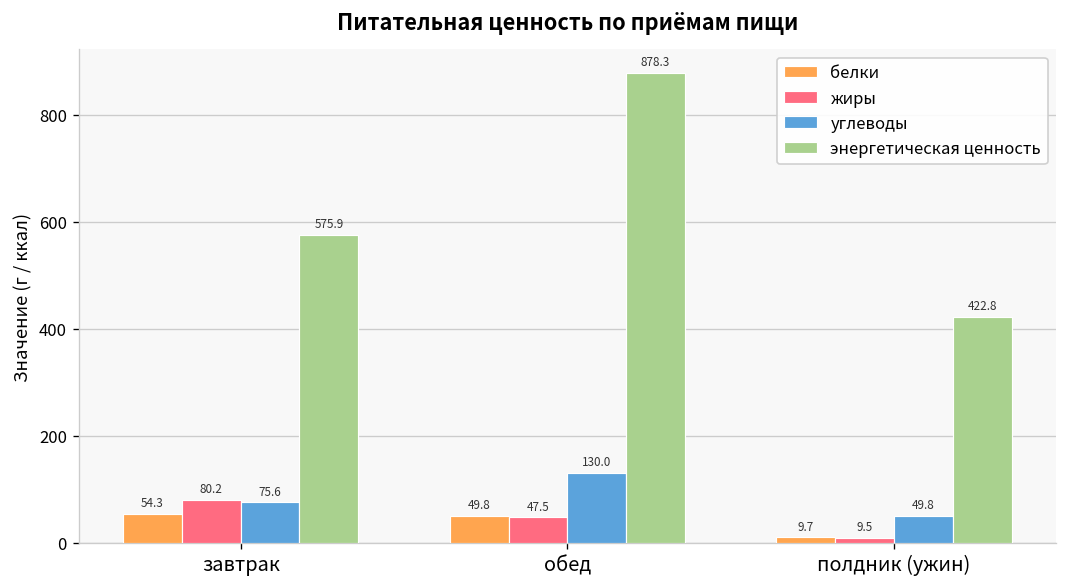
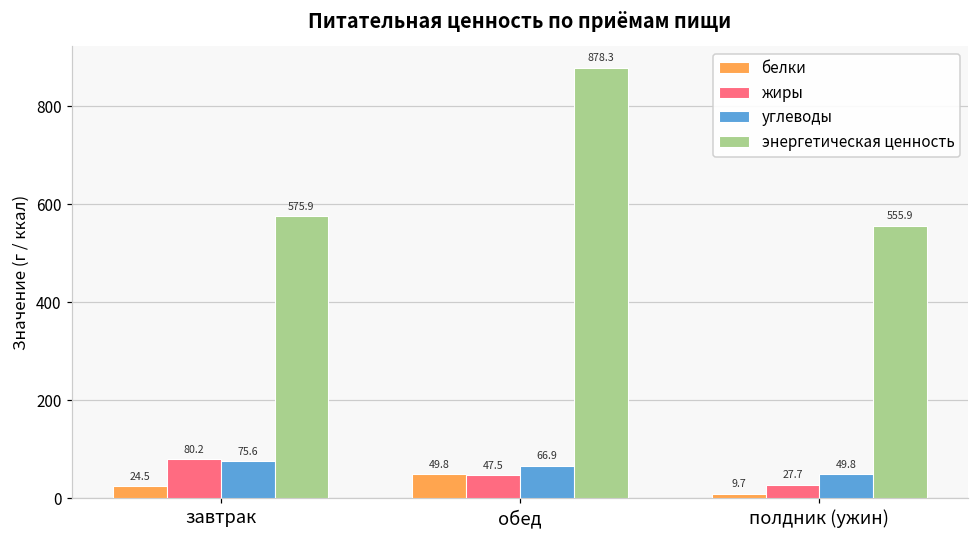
белки, завтрак: 54.3 -> 24.5
углеводы, обед: 130.0 -> 66.9
жиры, полдник (ужин): 9.5 -> 27.7
энергетическая ценность, полдник (ужин): 422.8 -> 555.9
